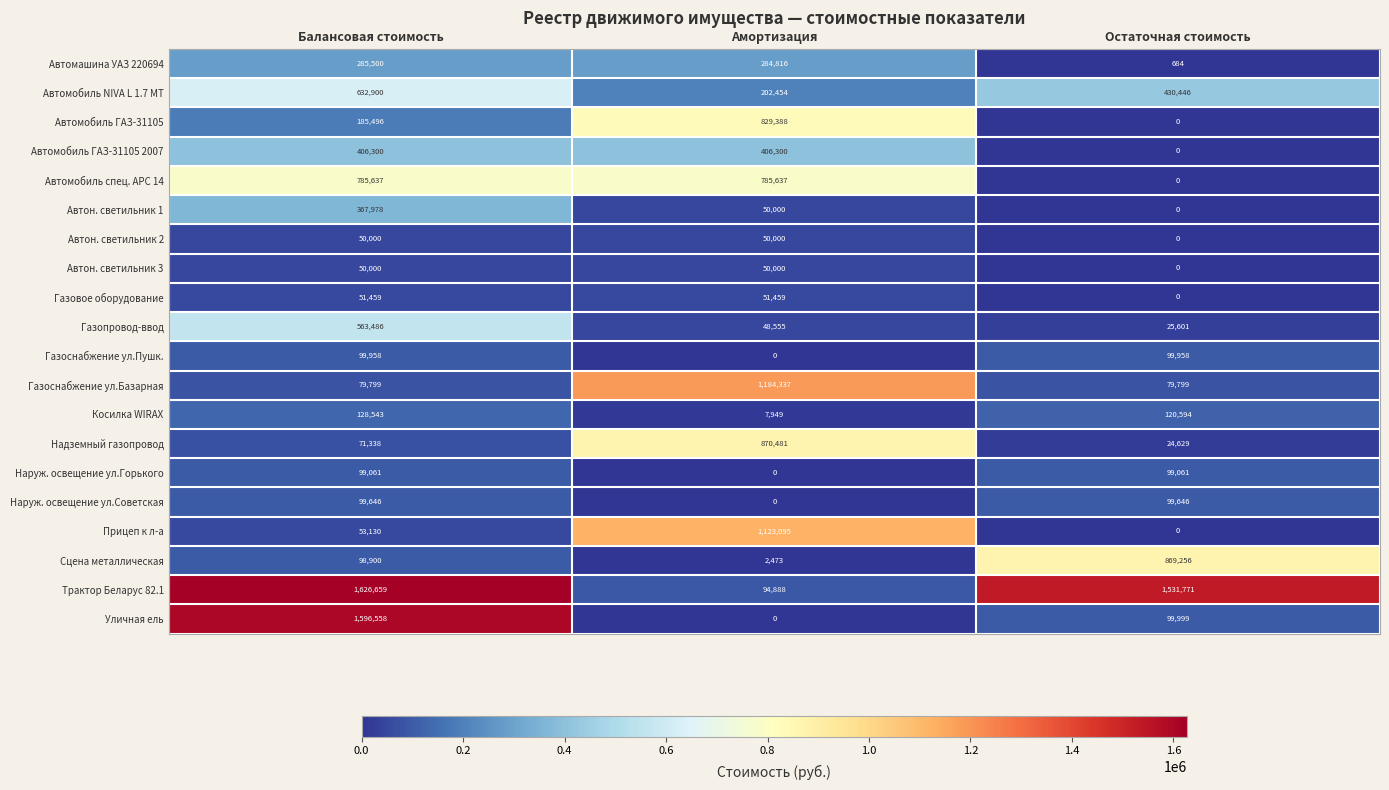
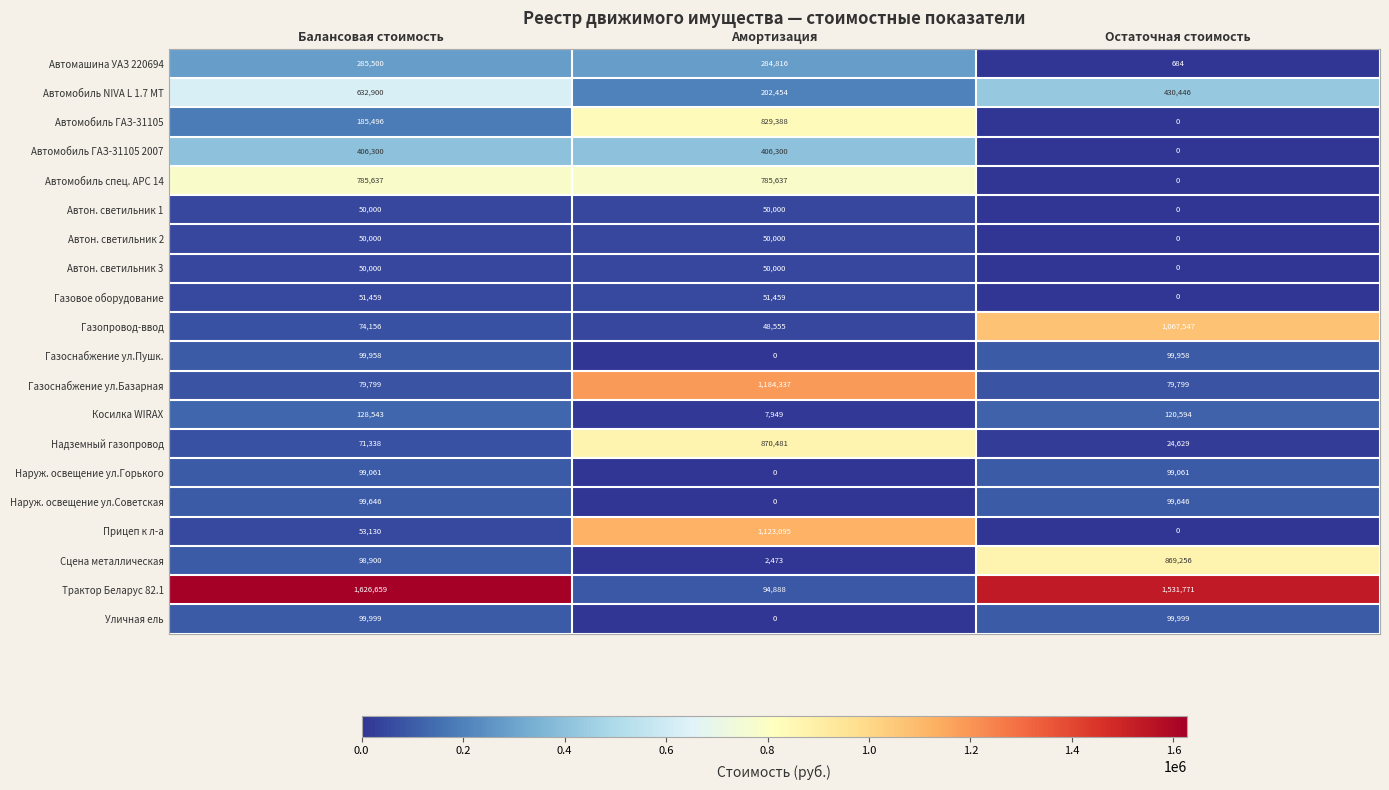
Автон. светильник 1, Балансовая стоимость: 367,978 -> 50,000
Газопровод-ввод, Балансовая стоимость: 563,486 -> 74,156
Газопровод-ввод, Остаточная стоимость: 25,601 -> 1,067,547
Уличная ель, Балансовая стоимость: 1,596,558 -> 99,999
